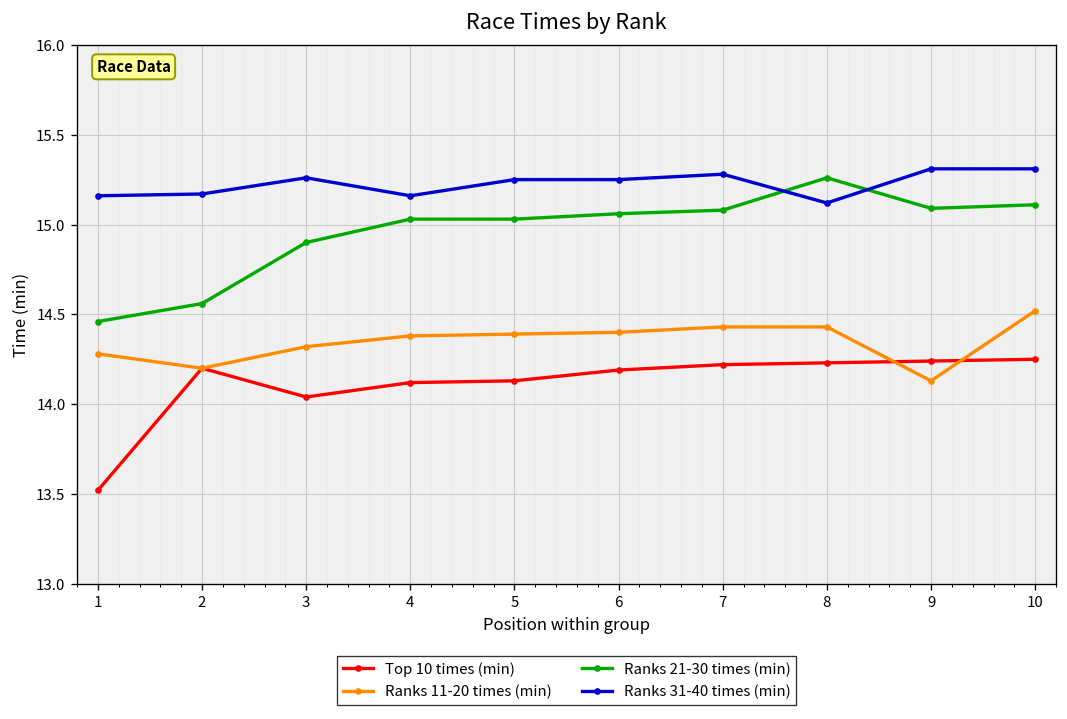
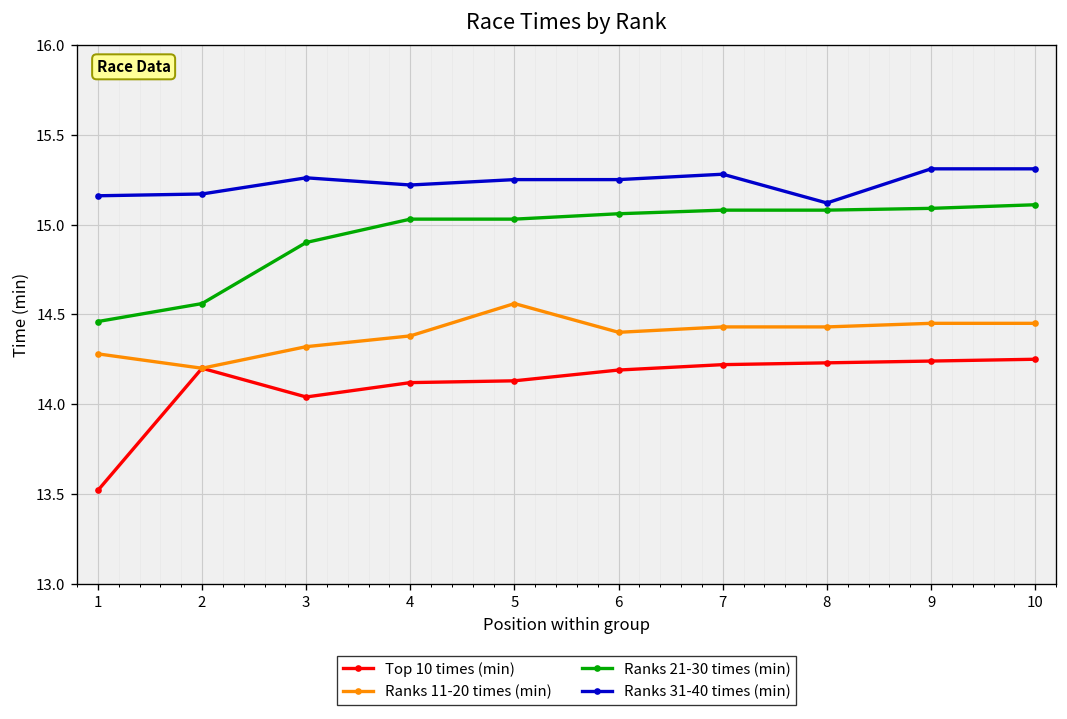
Ranks 31-40 times (min), 4: 15.16 -> 15.22
Ranks 11-20 times (min), 5: 14.39 -> 14.56
Ranks 21-30 times (min), 8: 15.26 -> 15.08
Ranks 11-20 times (min), 9: 14.13 -> 14.45
Ranks 11-20 times (min), 10: 14.52 -> 14.45
